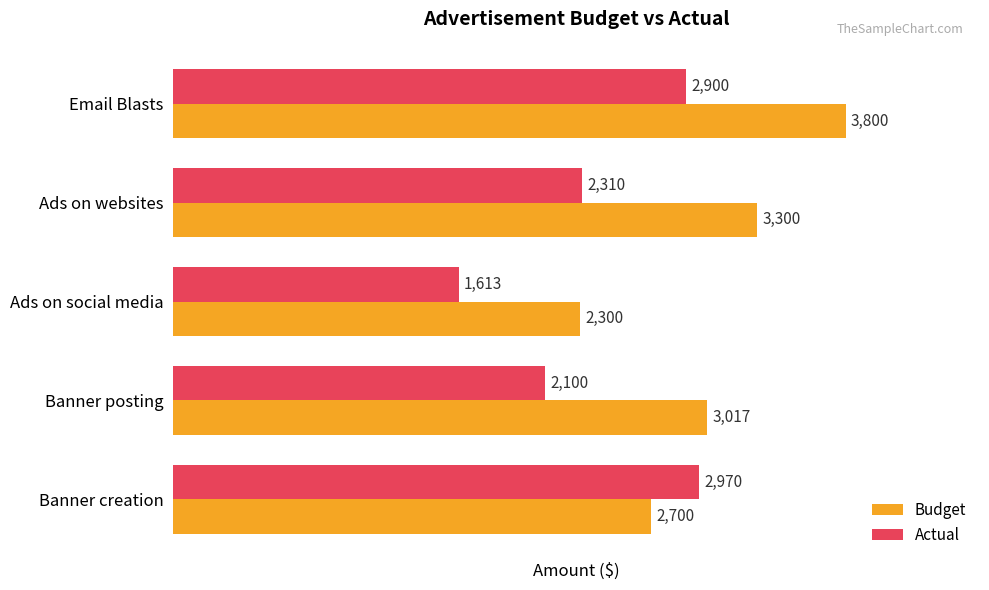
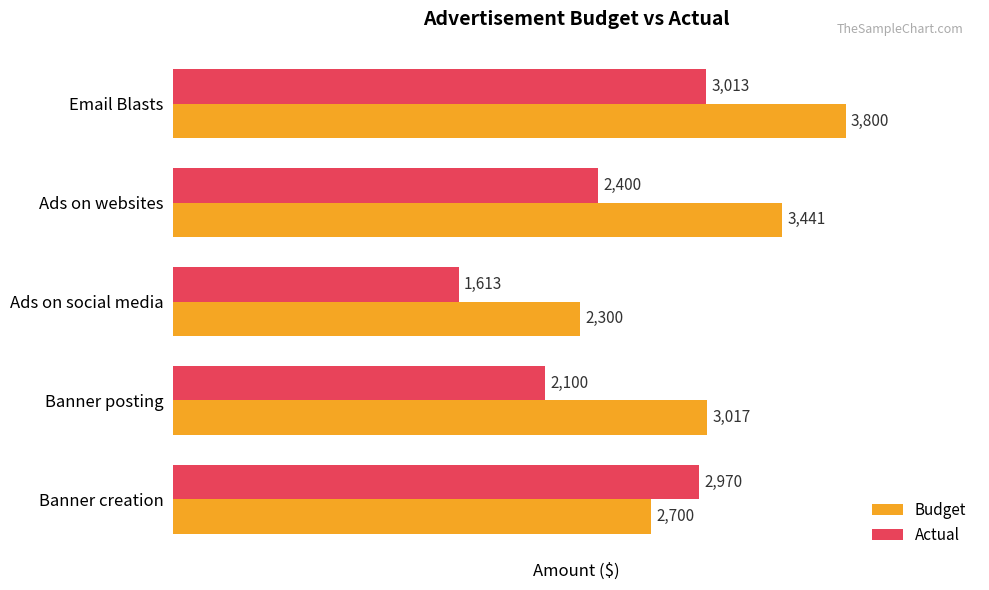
Actual, Email Blasts: 2,900 -> 3,013
Actual, Ads on websites: 2,310 -> 2,400
Budget, Ads on websites: 3,300 -> 3,441
